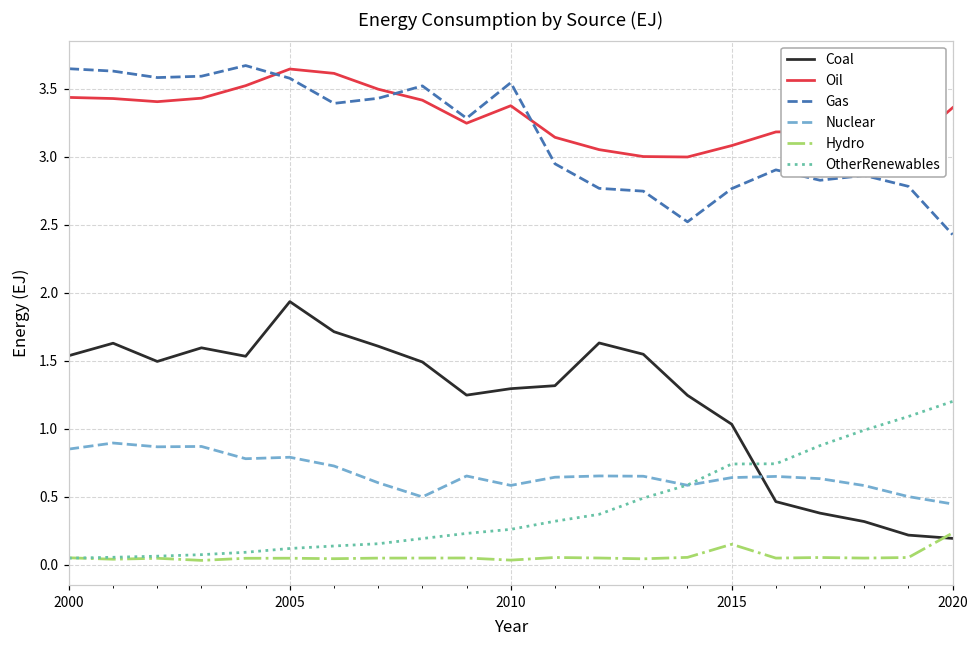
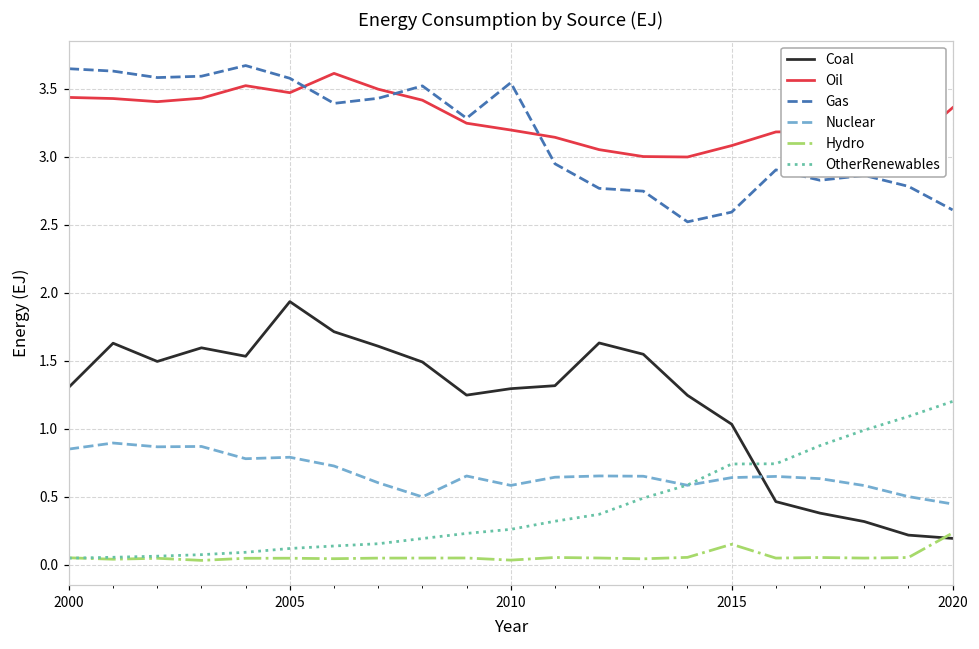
Coal, 2000: 1.54 -> 1.31
Oil, 2005: 3.65 -> 3.47
Oil, 2010: 3.38 -> 3.20
Gas, 2015: 2.77 -> 2.59
Gas, 2020: 2.43 -> 2.61
